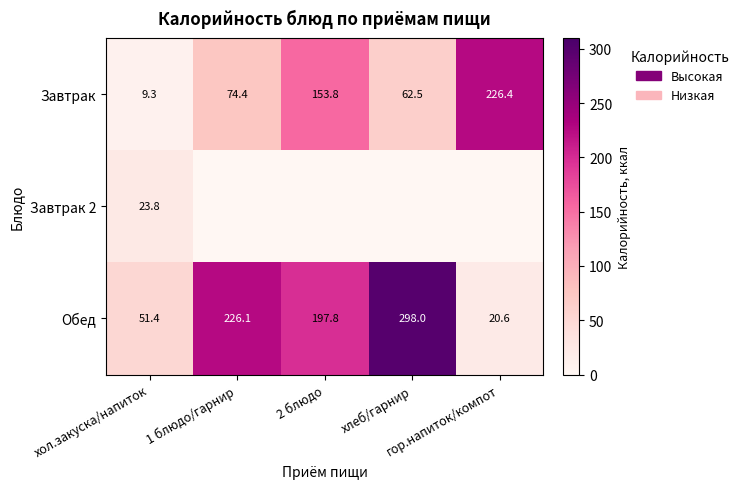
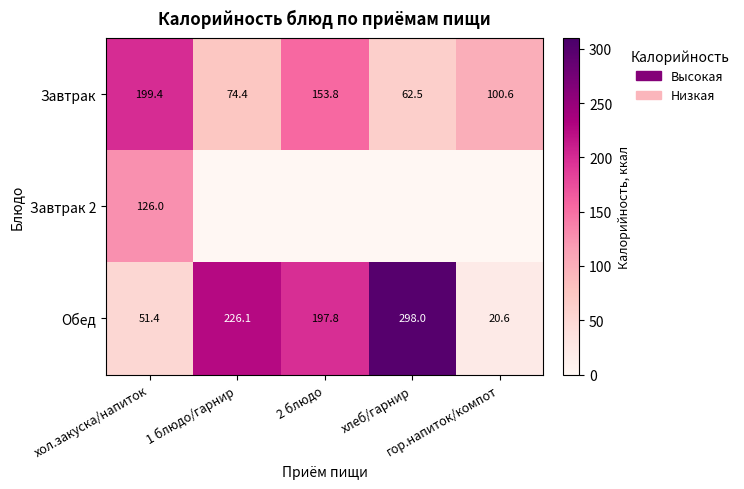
Завтрак, хол.закуска/напиток: 9.3 -> 199.4
Завтрак, гор.напиток/компот: 226.4 -> 100.6
Завтрак 2, хол.закуска/напиток: 23.8 -> 126.0
